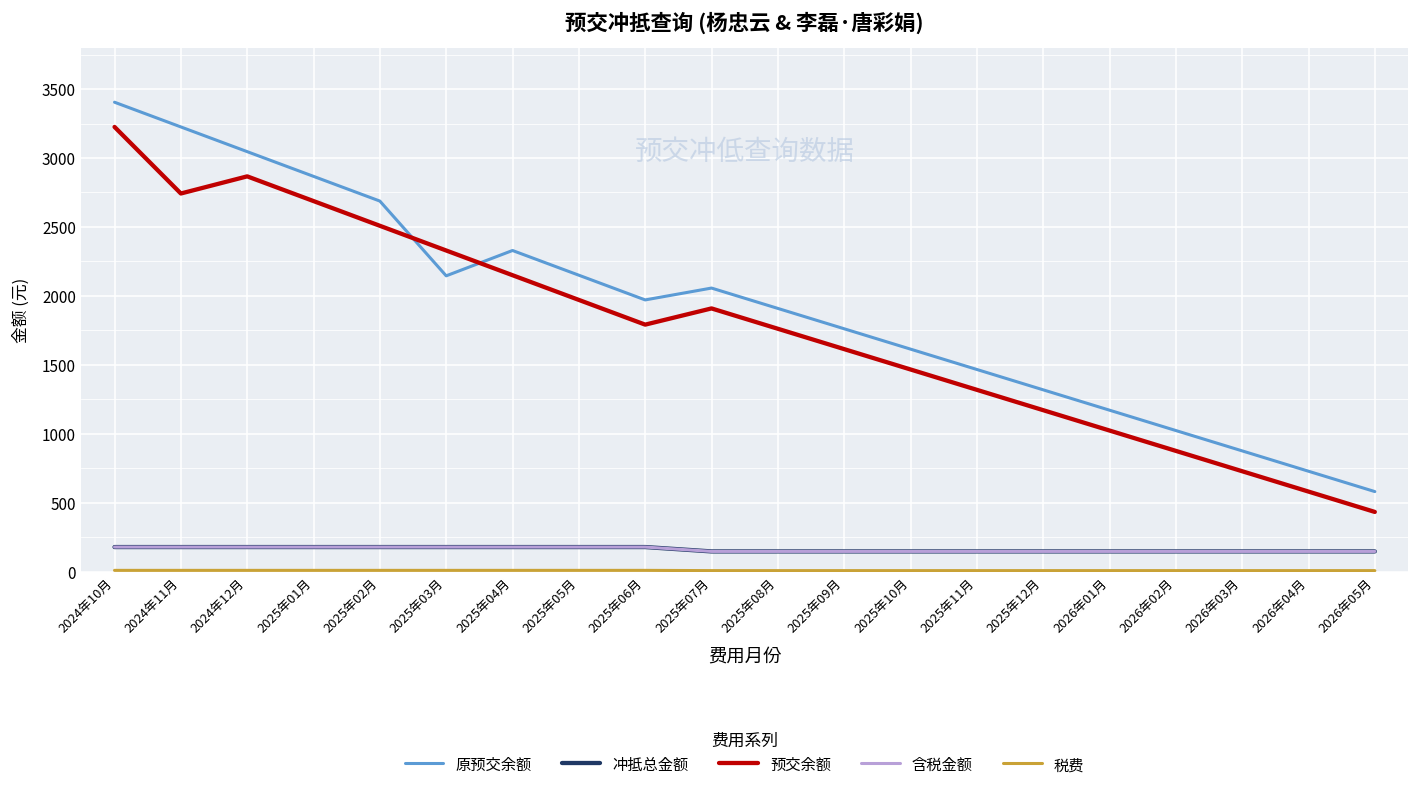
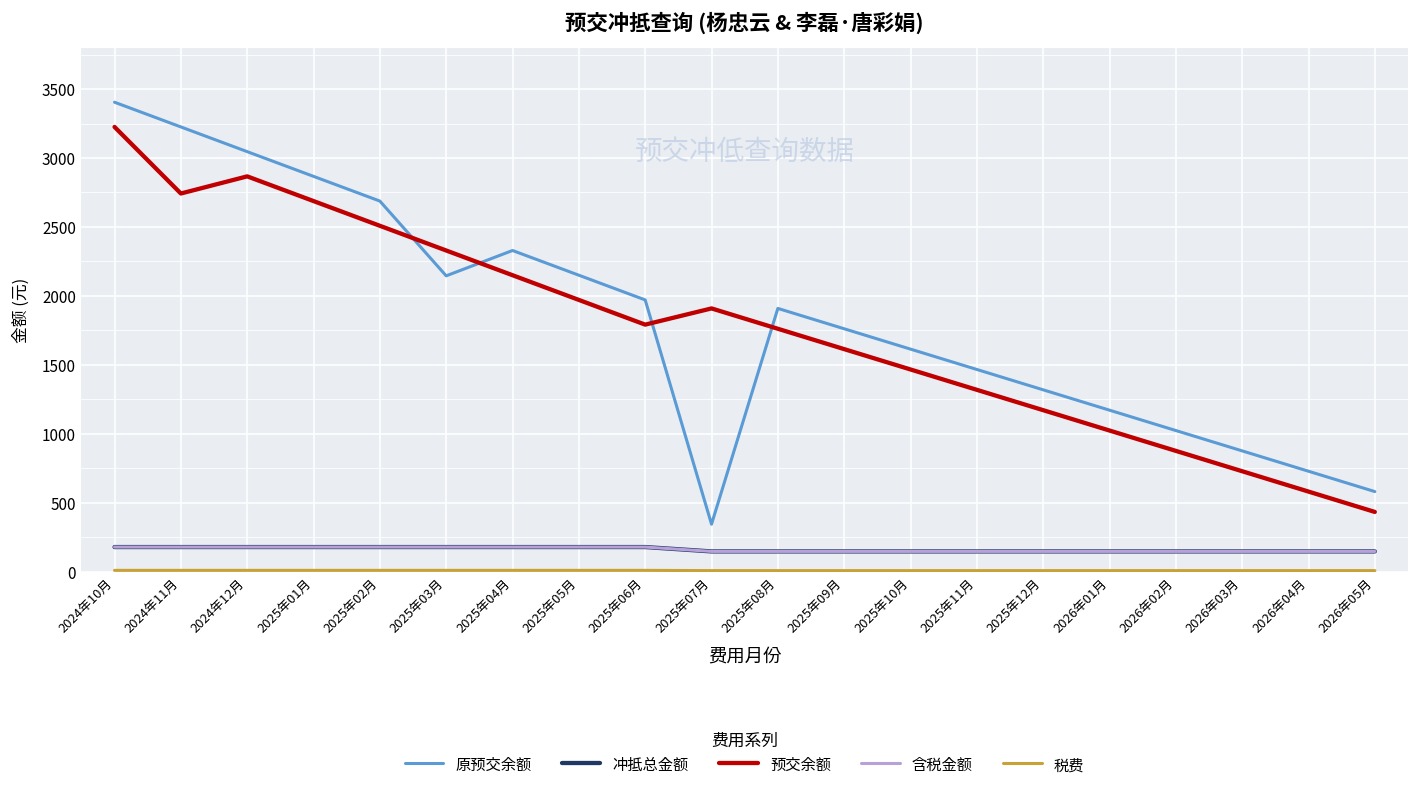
原预交余额, 2025年07月: 2060 -> 340
